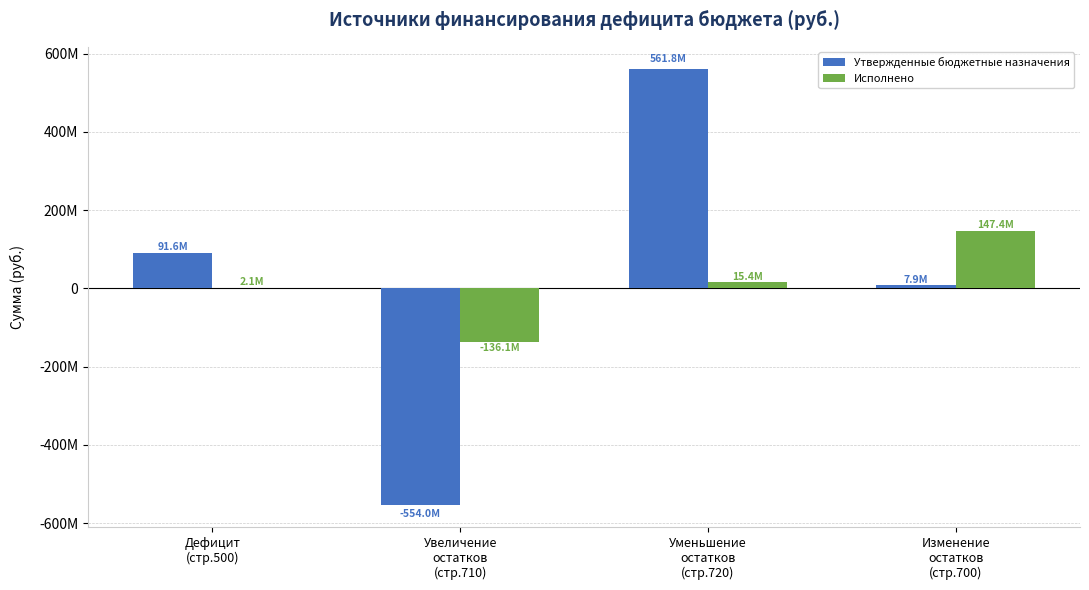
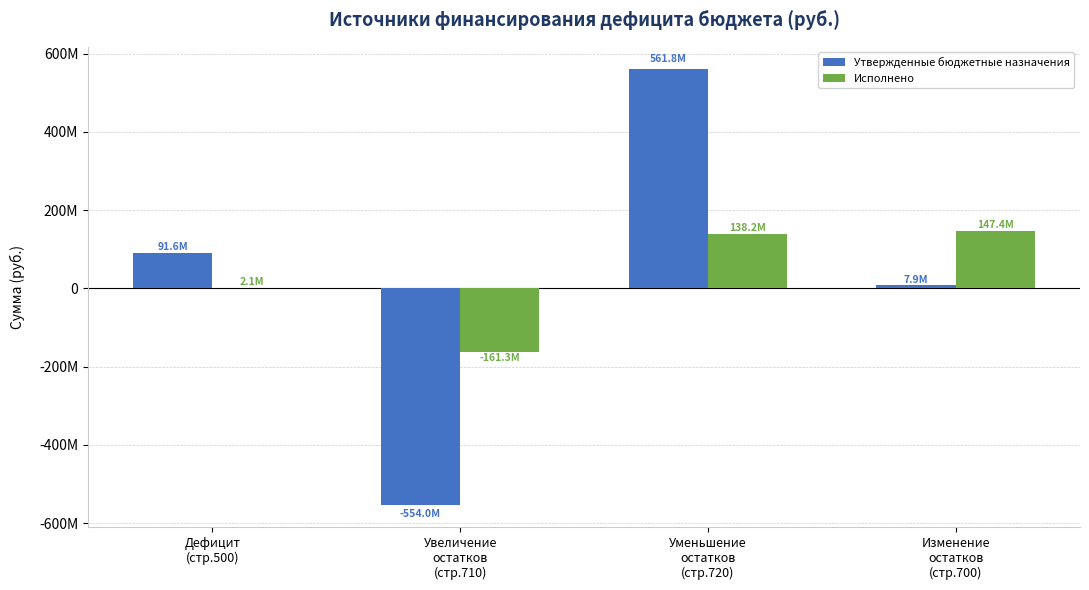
Исполнено, Увеличение остатков (стр.710): -136.1M -> -161.3M
Исполнено, Уменьшение остатков (стр.720): 15.4M -> 138.2M
